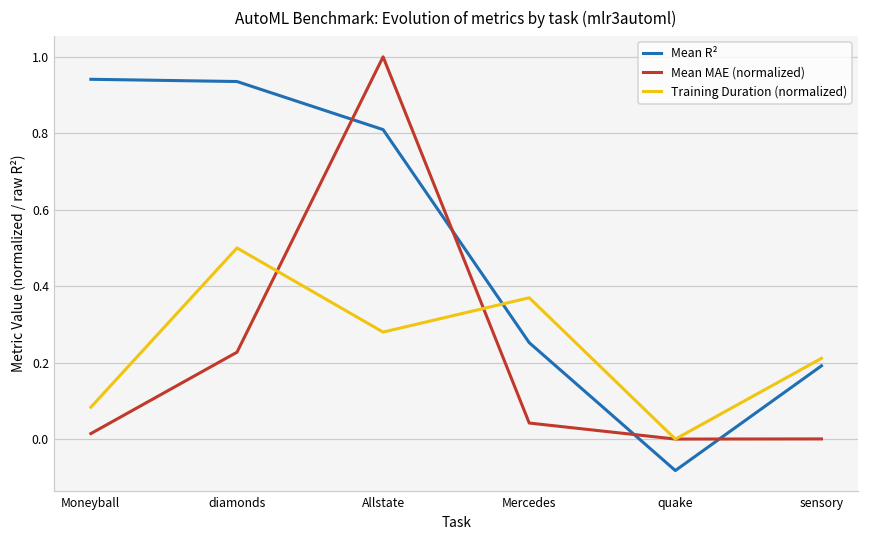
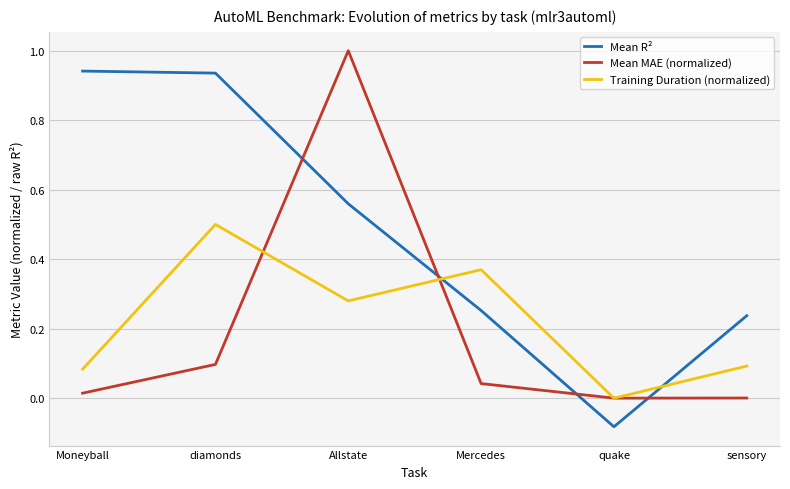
Mean MAE (normalized), diamonds: 0.23 -> 0.10
Mean R², Allstate: 0.81 -> 0.56
Mean R², sensory: 0.19 -> 0.24
Training Duration (normalized), sensory: 0.21 -> 0.09
